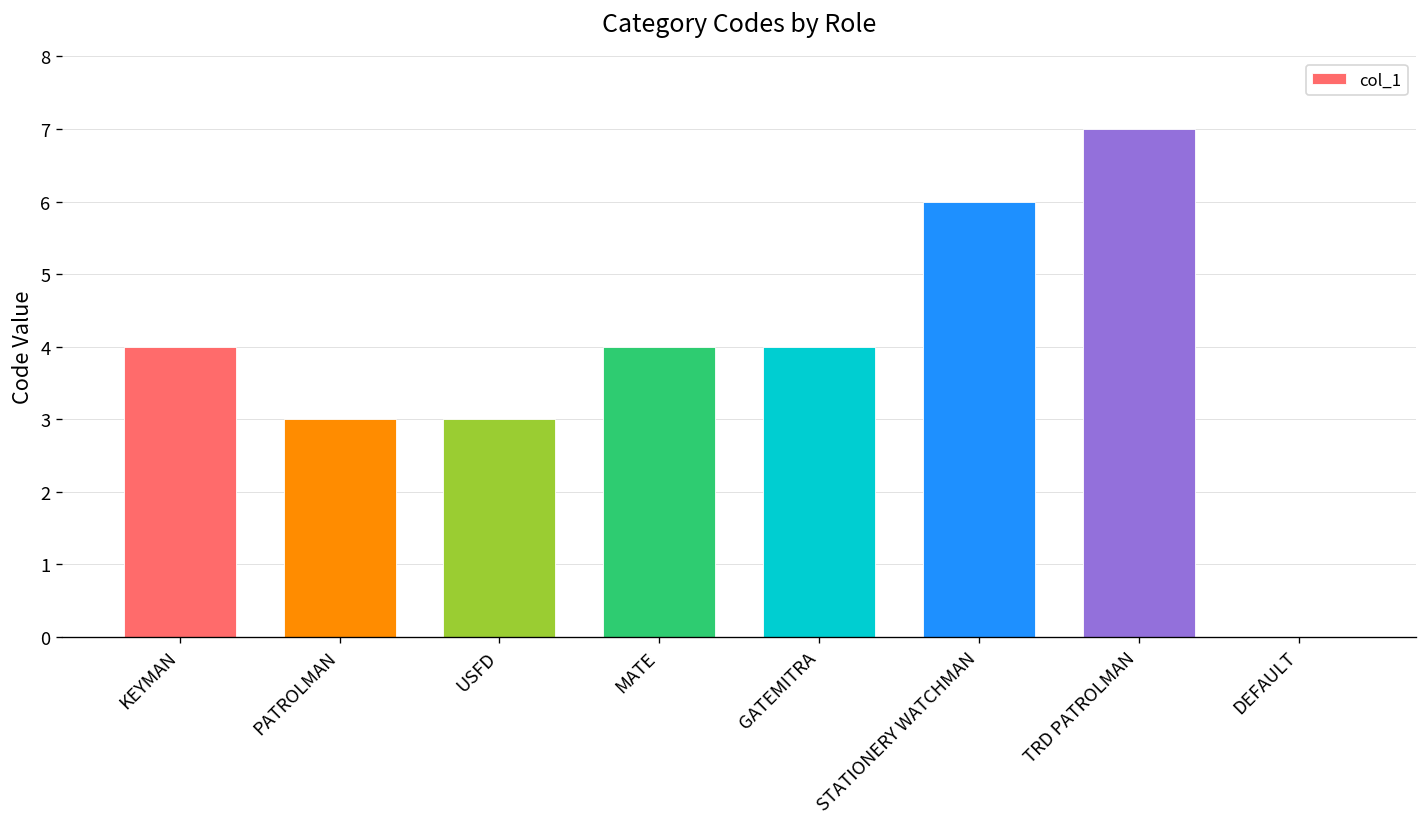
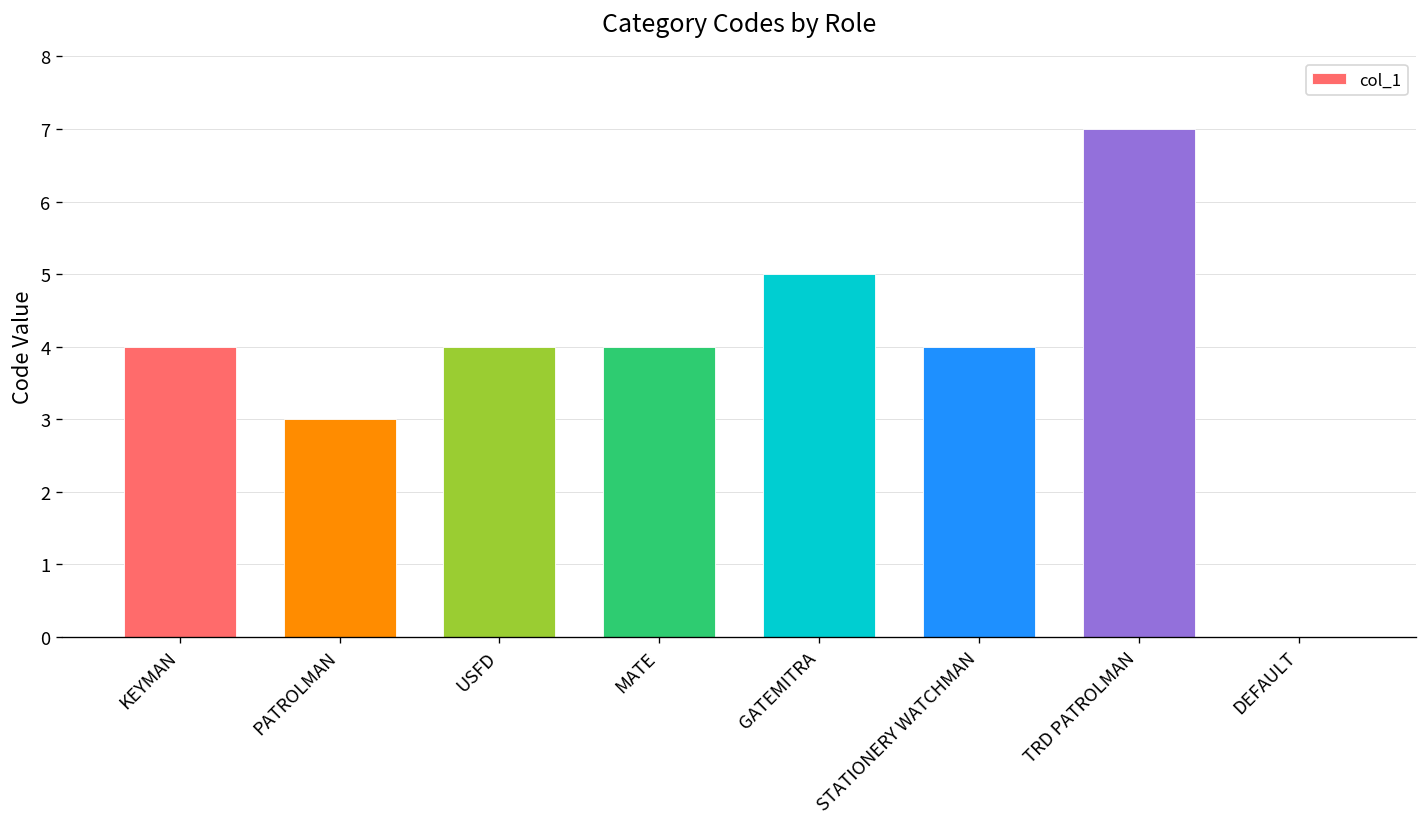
USFD: 3 -> 4
GATEMITRA: 4 -> 5
STATIONERY WATCHMAN: 6 -> 4
